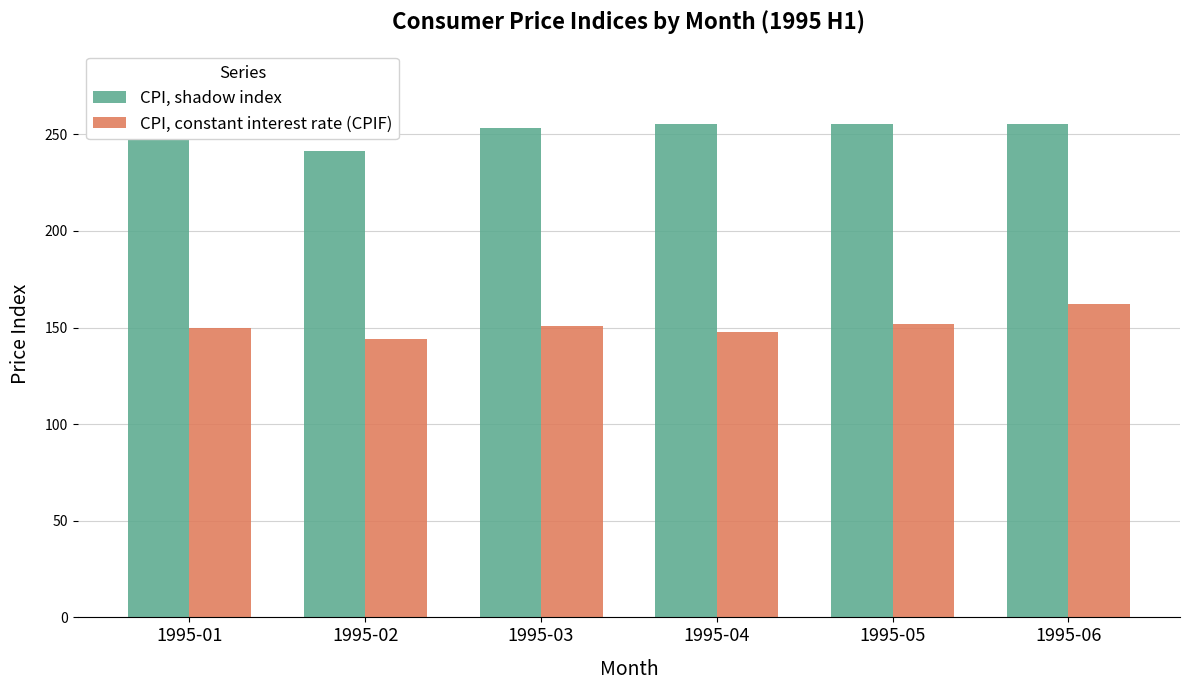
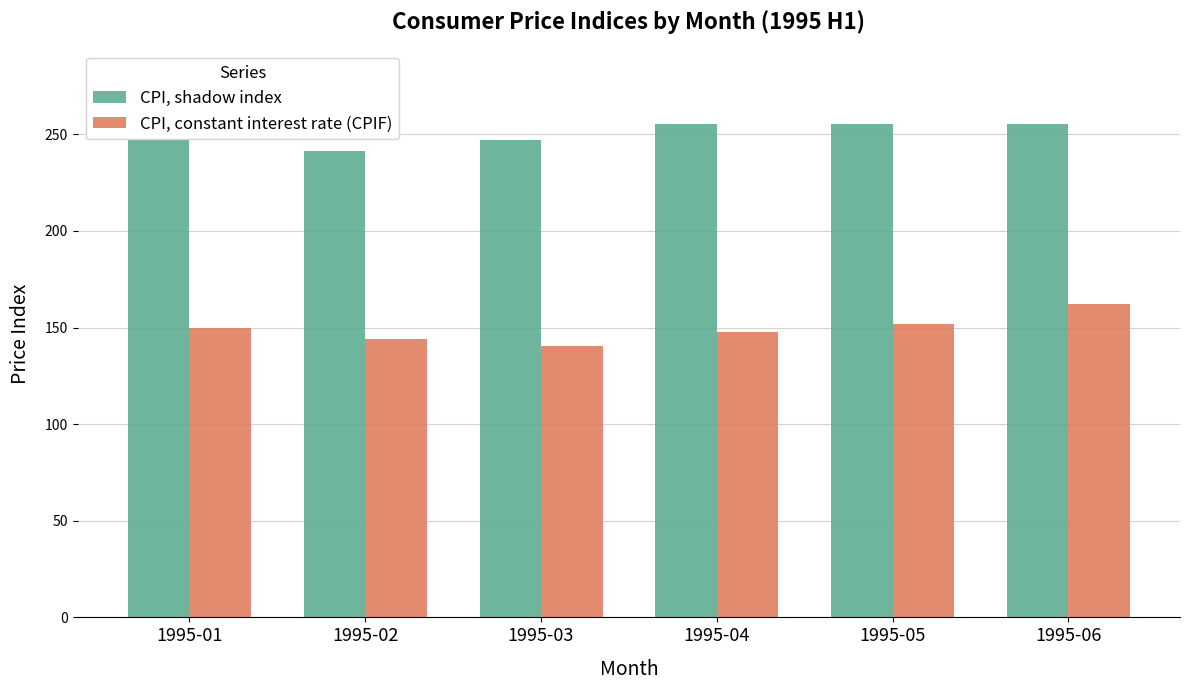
CPI, shadow index, 1995-03: 254 -> 247
CPI, constant interest rate (CPIF), 1995-03: 151 -> 141
